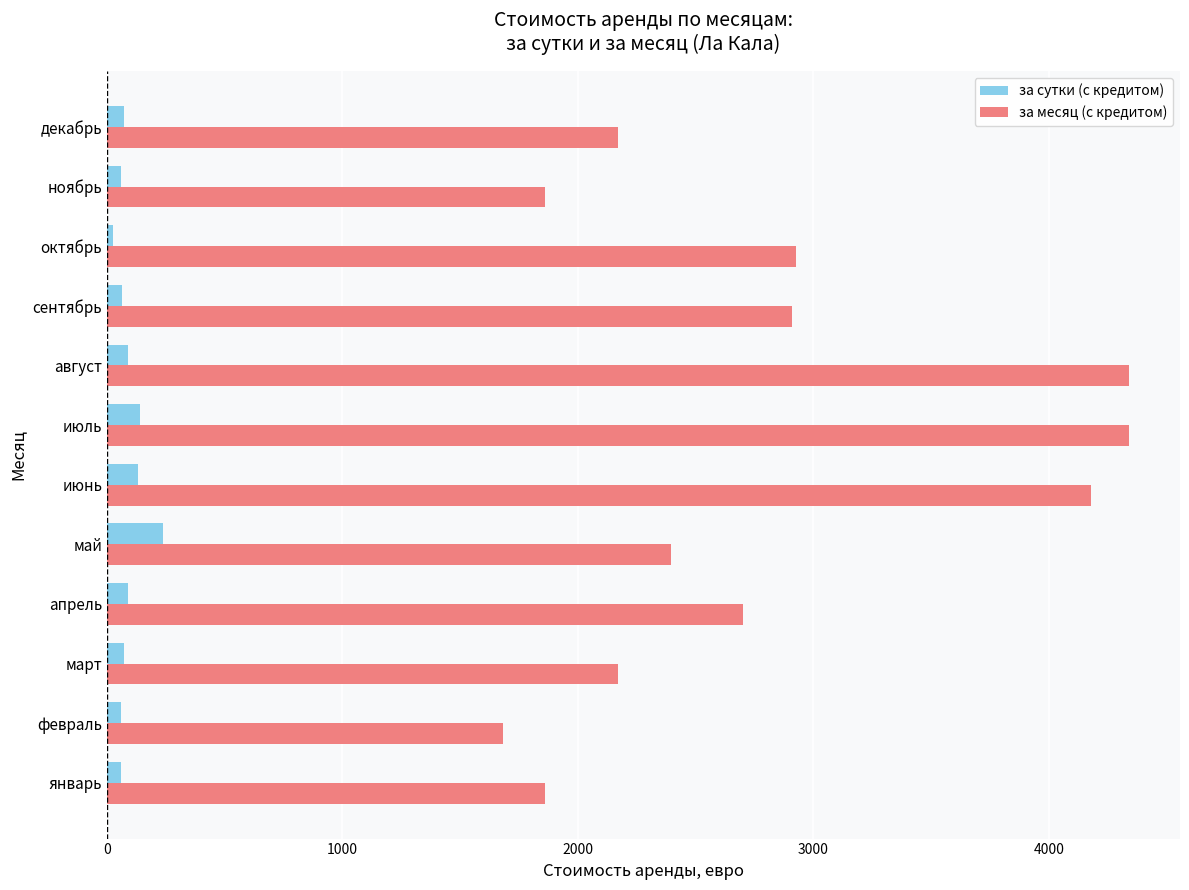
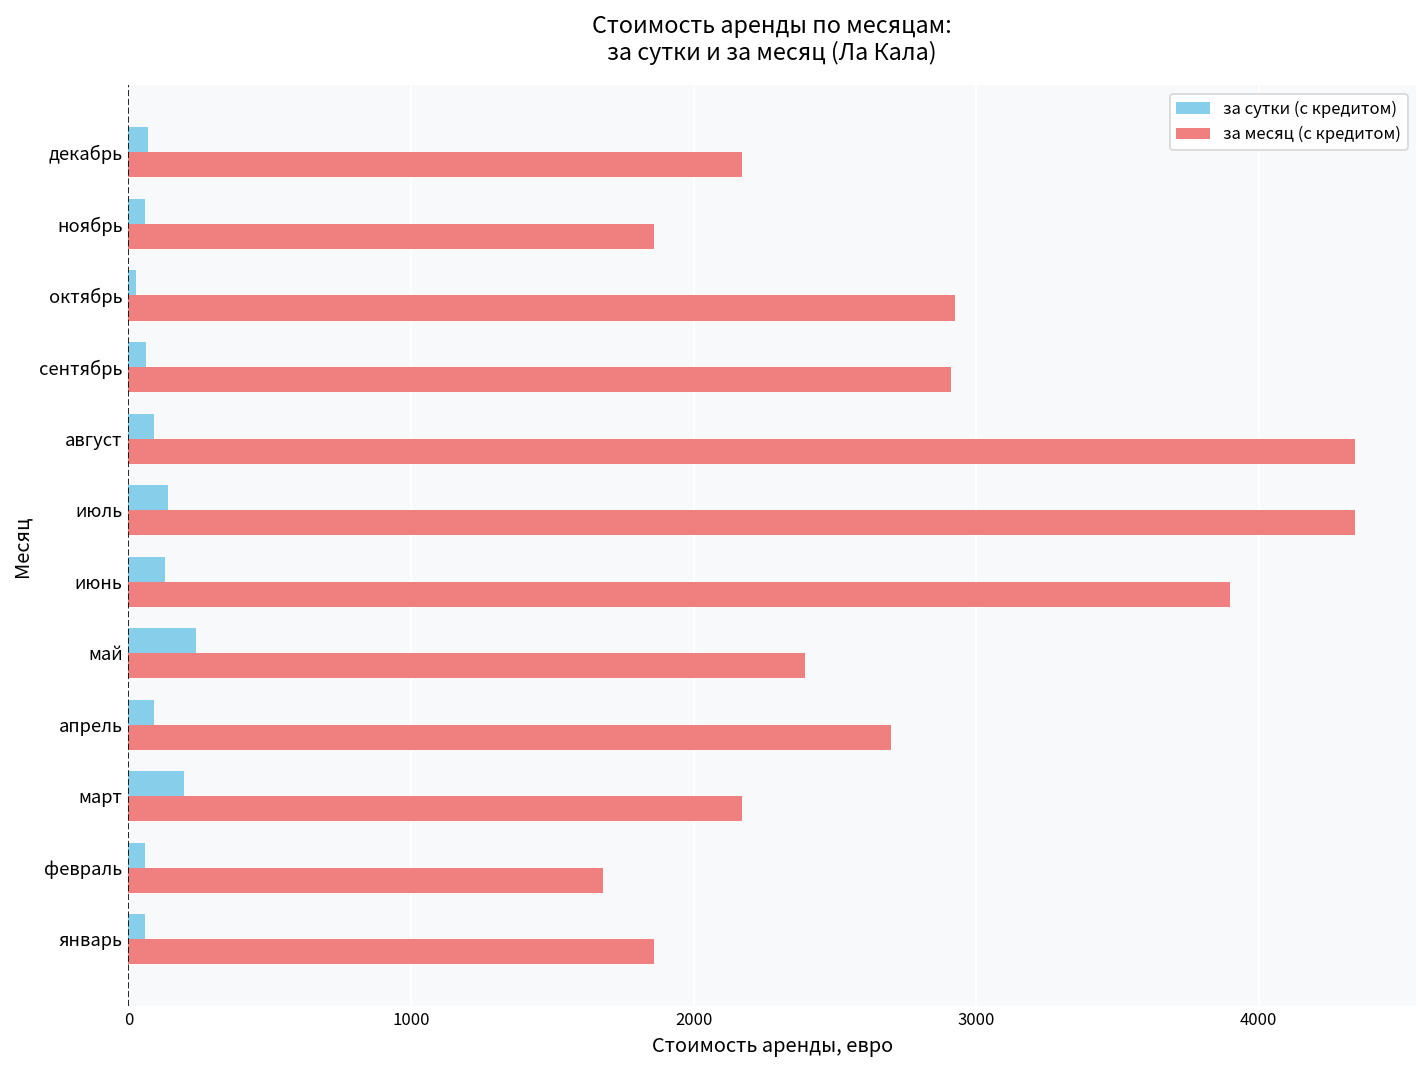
за месяц (с кредитом), июнь: 4180 -> 3900
за сутки (с кредитом), март: 70 -> 200
